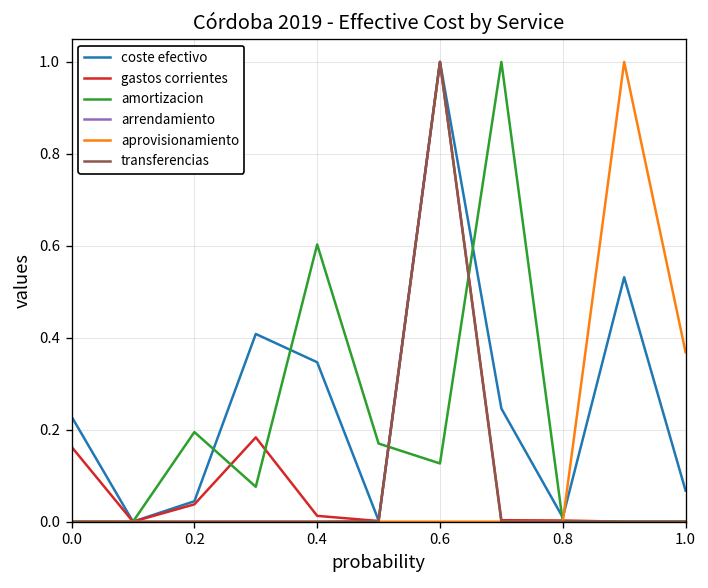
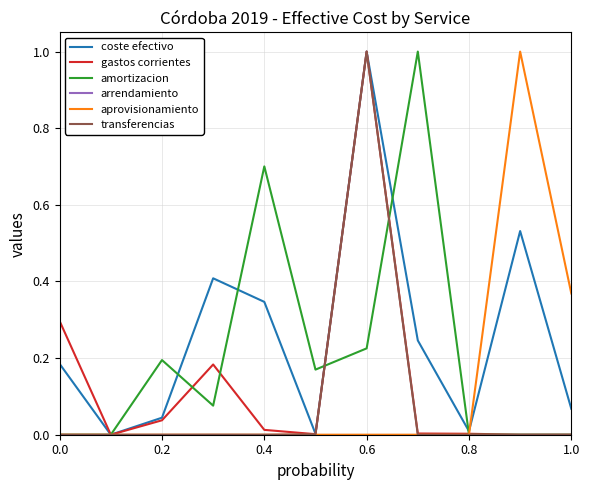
coste efectivo, 0.0: 0.23 -> 0.18
gastos corrientes, 0.0: 0.16 -> 0.30
amortizacion, 0.4: 0.60 -> 0.70
amortizacion, 0.6: 0.13 -> 0.23
